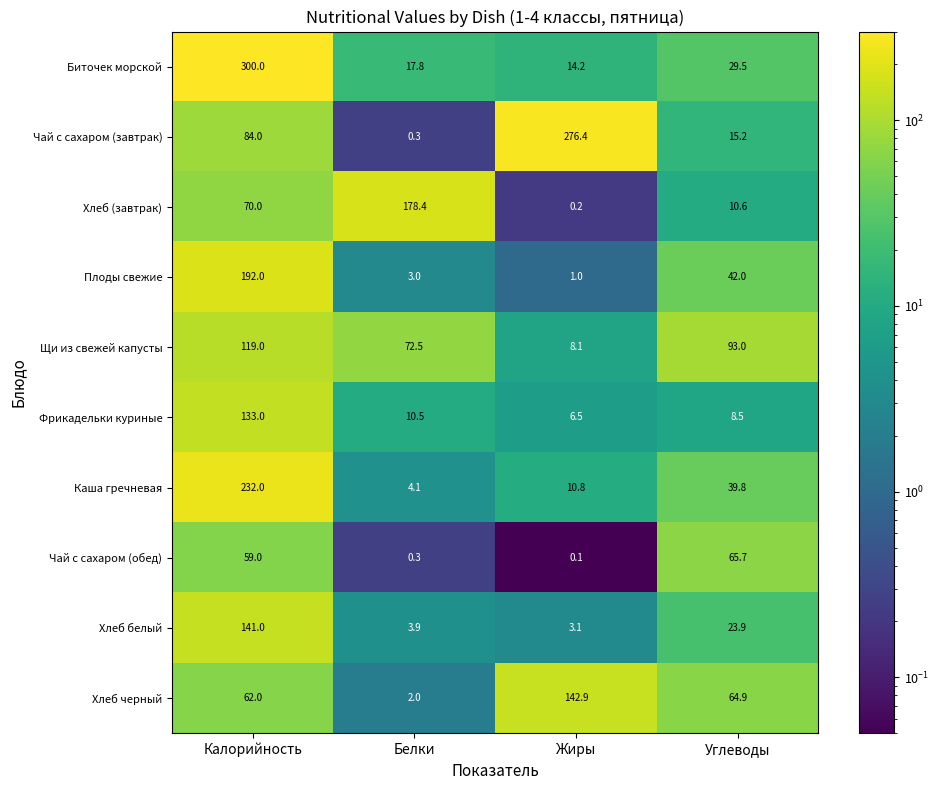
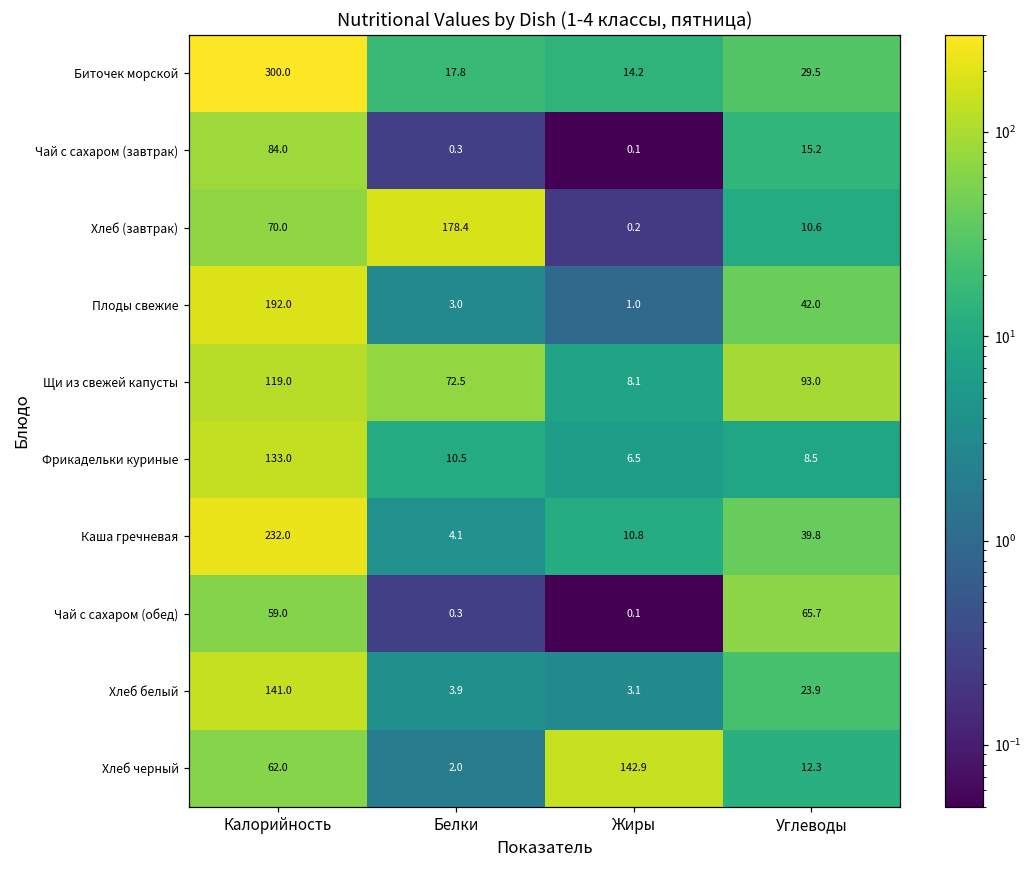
Чай с сахаром (завтрак), Жиры: 276.4 -> 0.1
Хлеб черный, Углеводы: 64.9 -> 12.3
